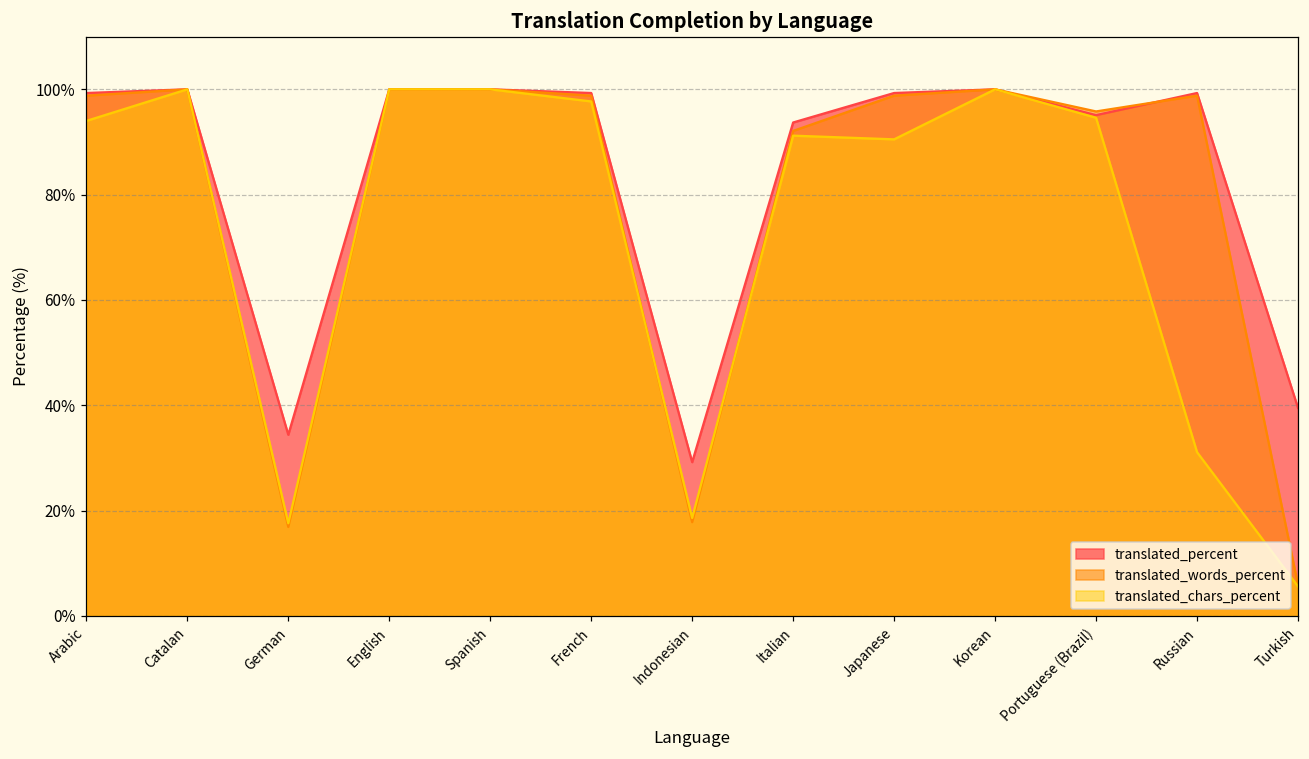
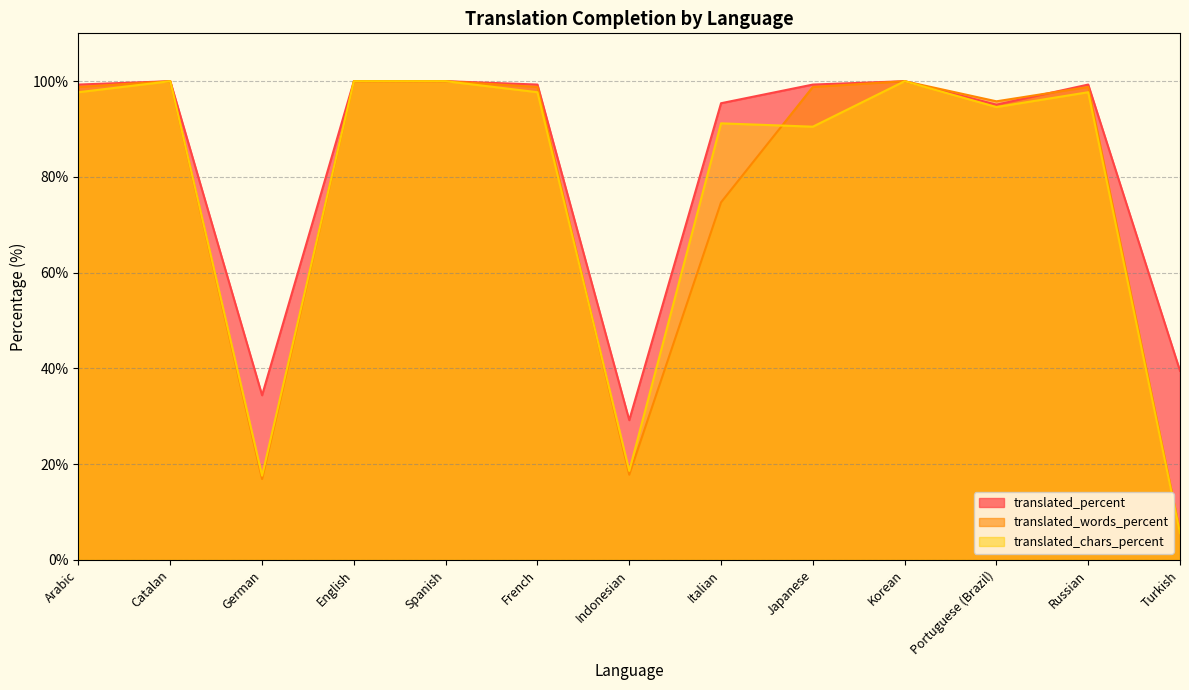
translated_chars_percent, Arabic: 94% -> 98%
translated_percent, Italian: 94% -> 95%
translated_words_percent, Italian: 92% -> 75%
translated_chars_percent, Russian: 31% -> 98%
